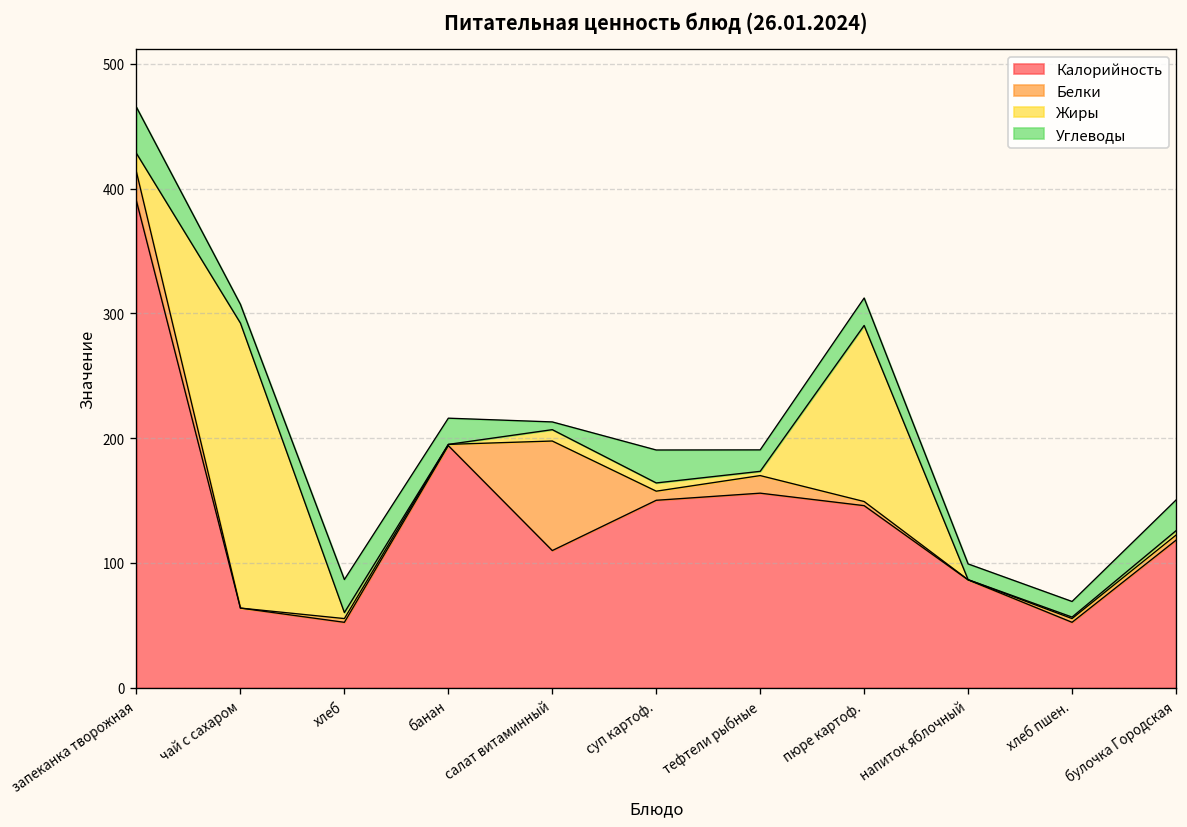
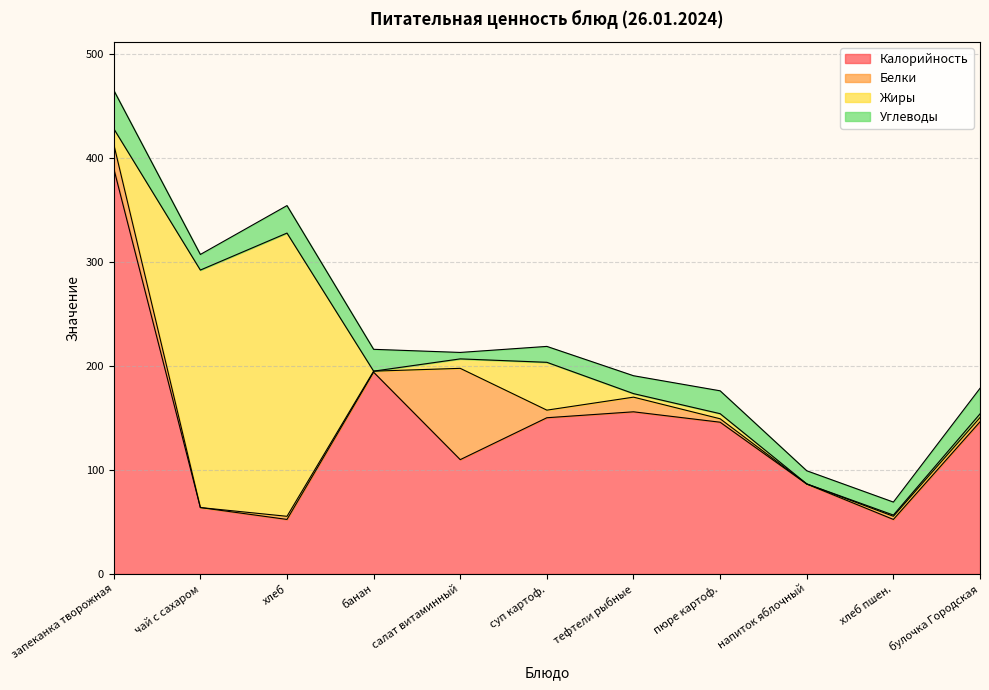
Жиры, хлеб: 5 -> 272
Жиры, суп картоф.: 7 -> 46
Углеводы, суп картоф.: 26 -> 15
Жиры, пюре картоф.: 141 -> 5
Калорийность, булочка Городская: 118 -> 146
